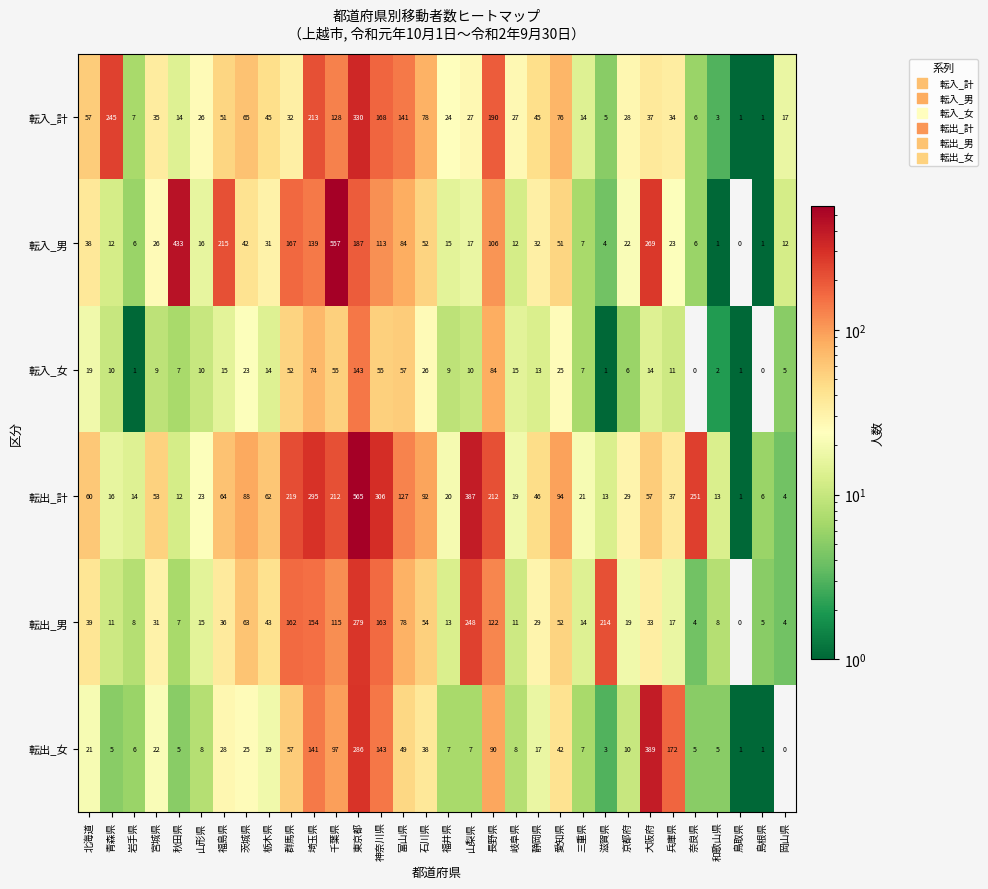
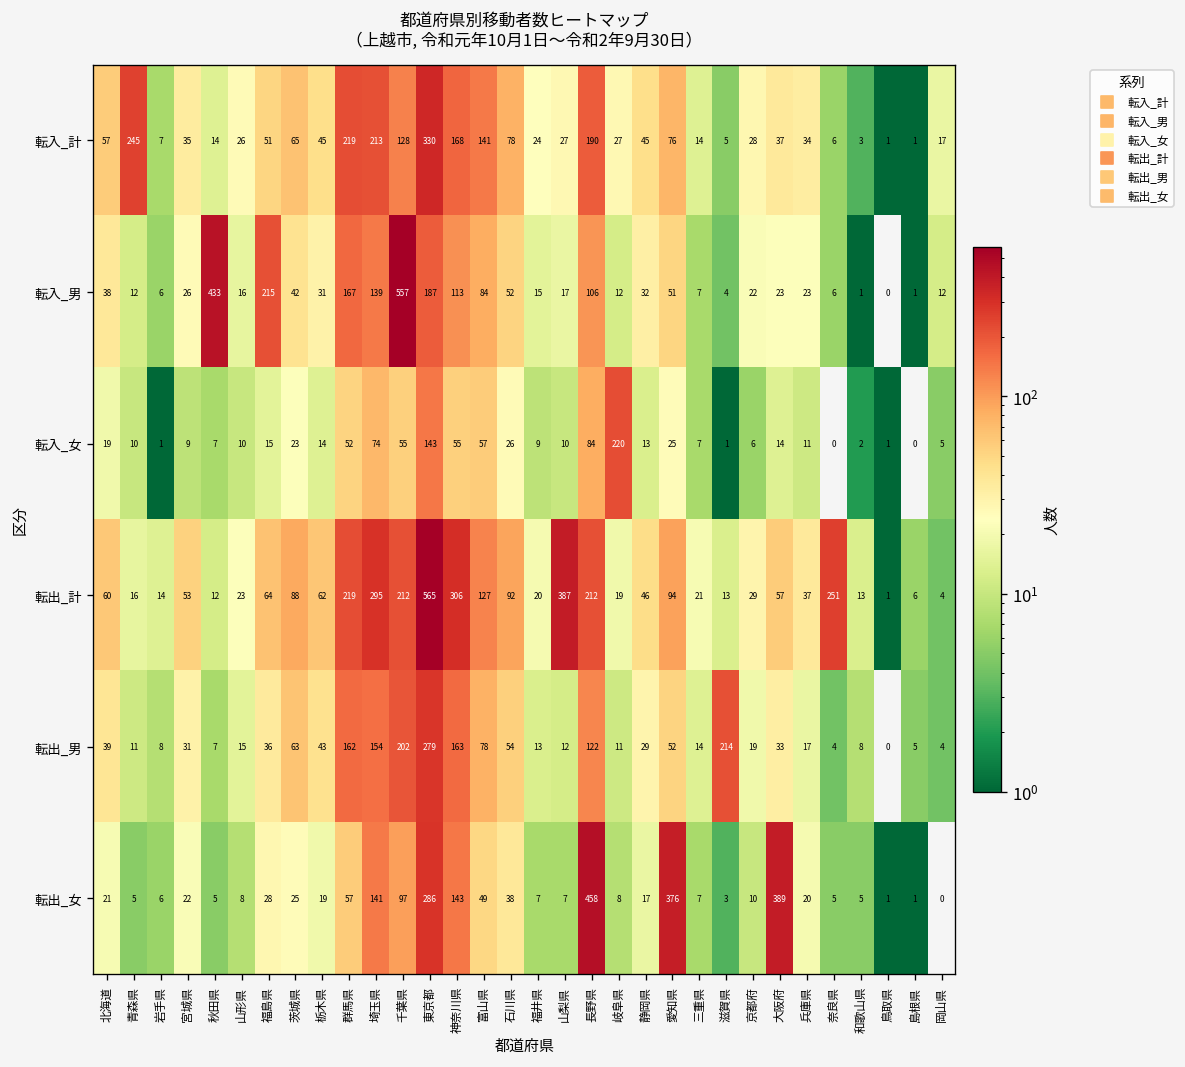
転入_計, 群馬県: 32 -> 219
転入_男, 大阪府: 269 -> 23
転入_女, 岐阜県: 15 -> 220
転出_男, 千葉県: 115 -> 202
転出_男, 山梨県: 248 -> 12
転出_女, 長野県: 90 -> 458
転出_女, 愛知県: 42 -> 376
転出_女, 兵庫県: 172 -> 20
